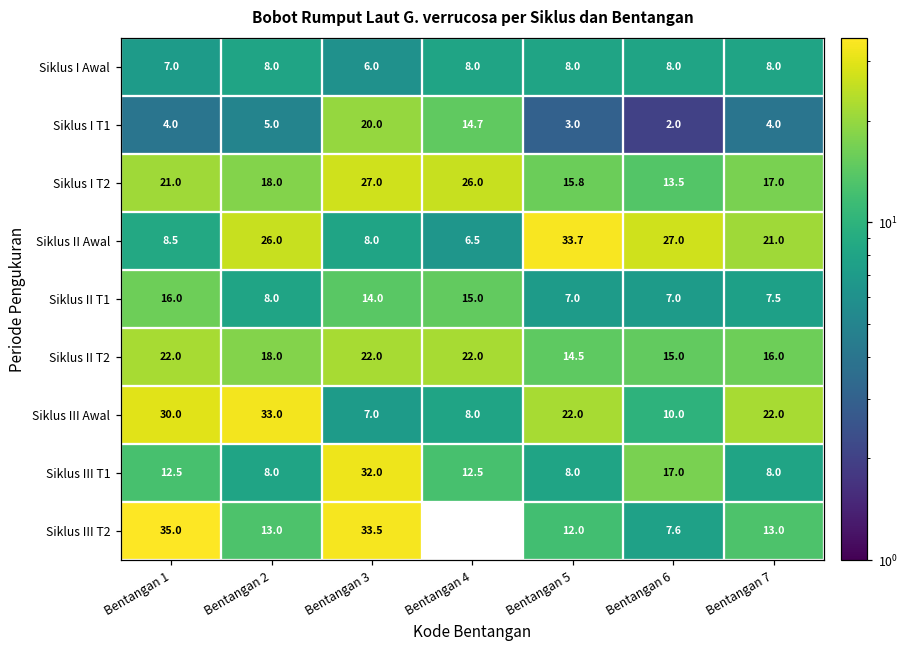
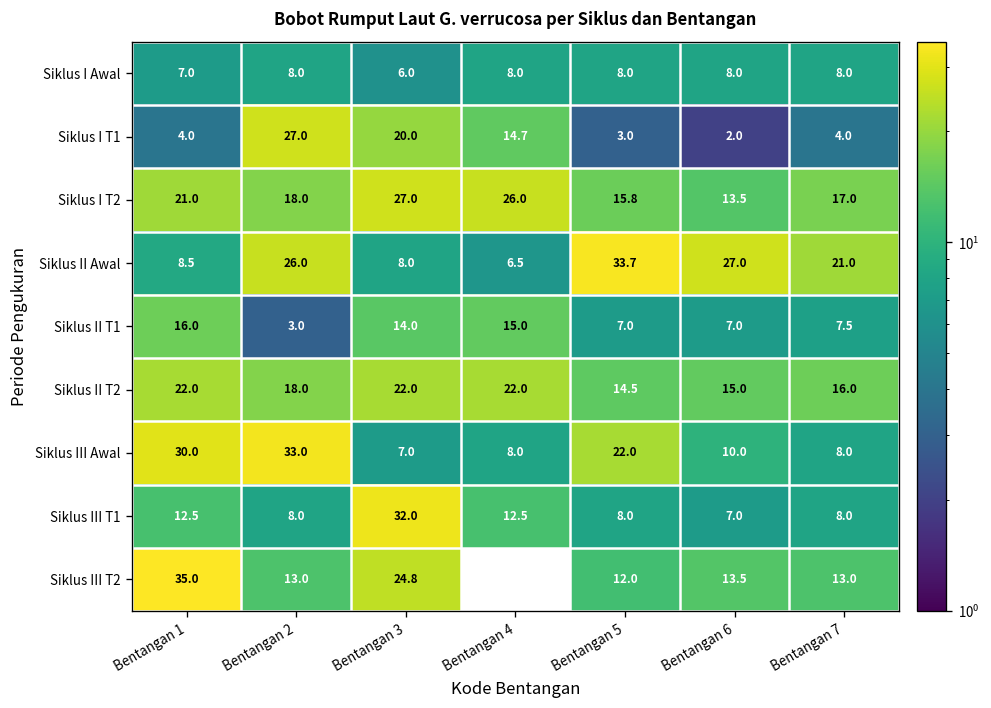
Siklus I T1, Bentangan 2: 5.0 -> 27.0
Siklus II T1, Bentangan 2: 8.0 -> 3.0
Siklus III Awal, Bentangan 7: 22.0 -> 8.0
Siklus III T1, Bentangan 6: 17.0 -> 7.0
Siklus III T2, Bentangan 3: 33.5 -> 24.8
Siklus III T2, Bentangan 6: 7.6 -> 13.5
